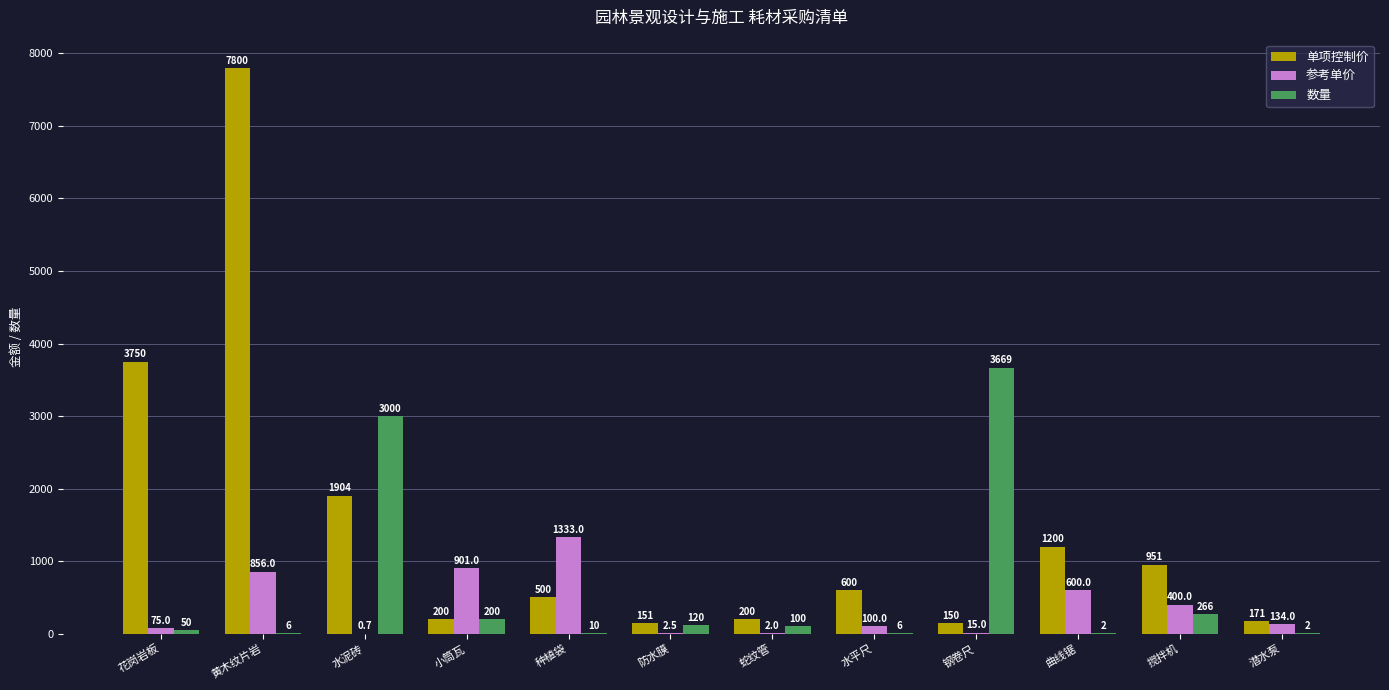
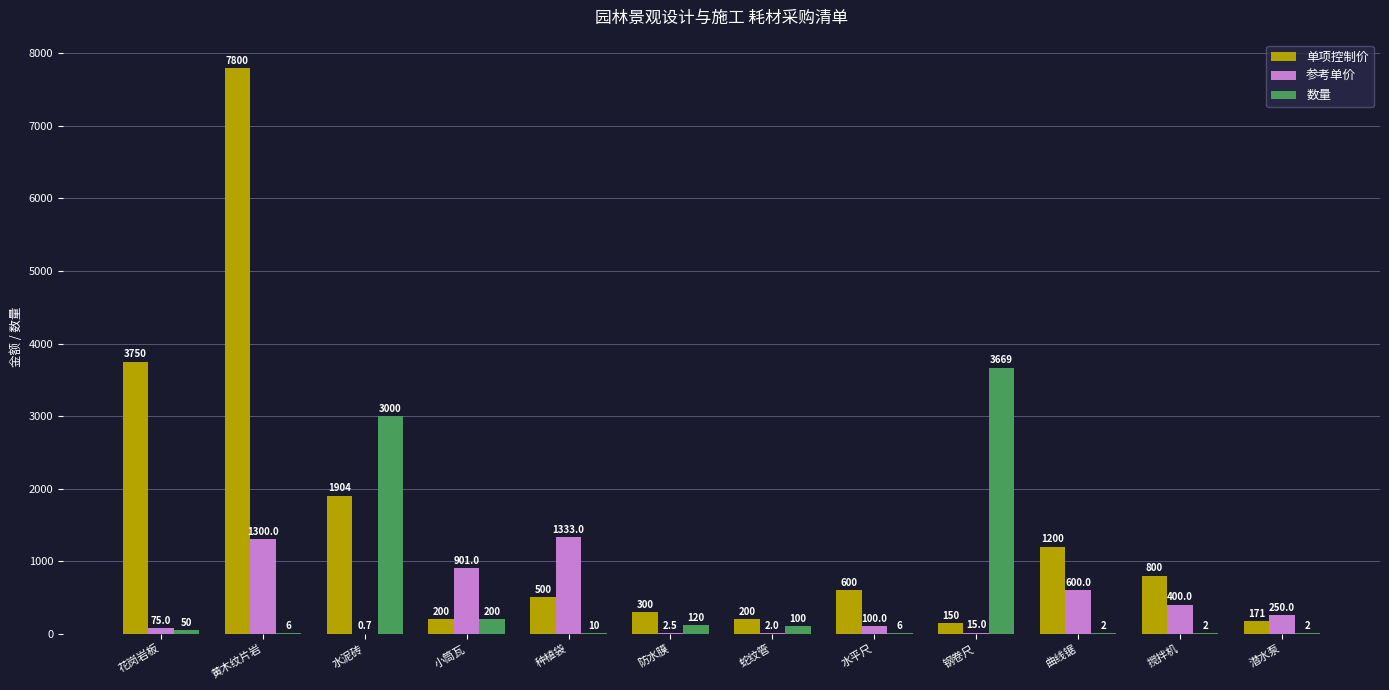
参考单价, 黄木纹片岩: 856.0 -> 1300.0
单项控制价, 防水膜: 151 -> 300
单项控制价, 搅拌机: 951 -> 800
数量, 搅拌机: 266 -> 2
参考单价, 潜水泵: 134.0 -> 250.0
